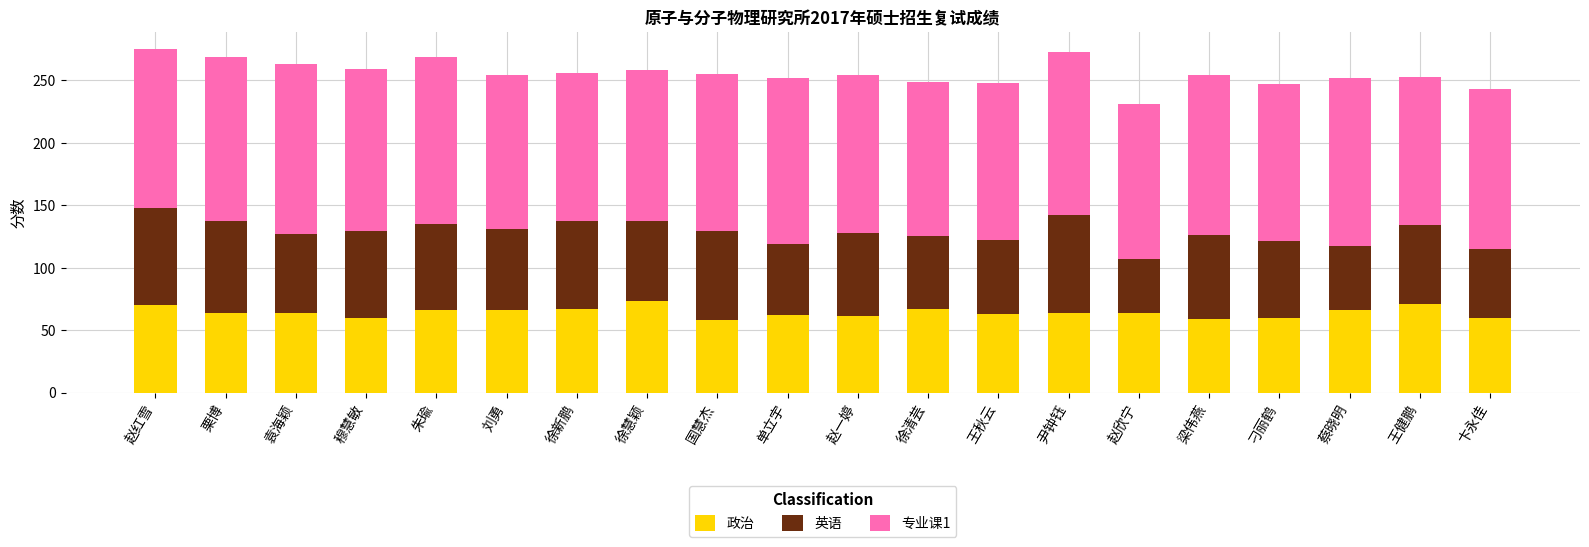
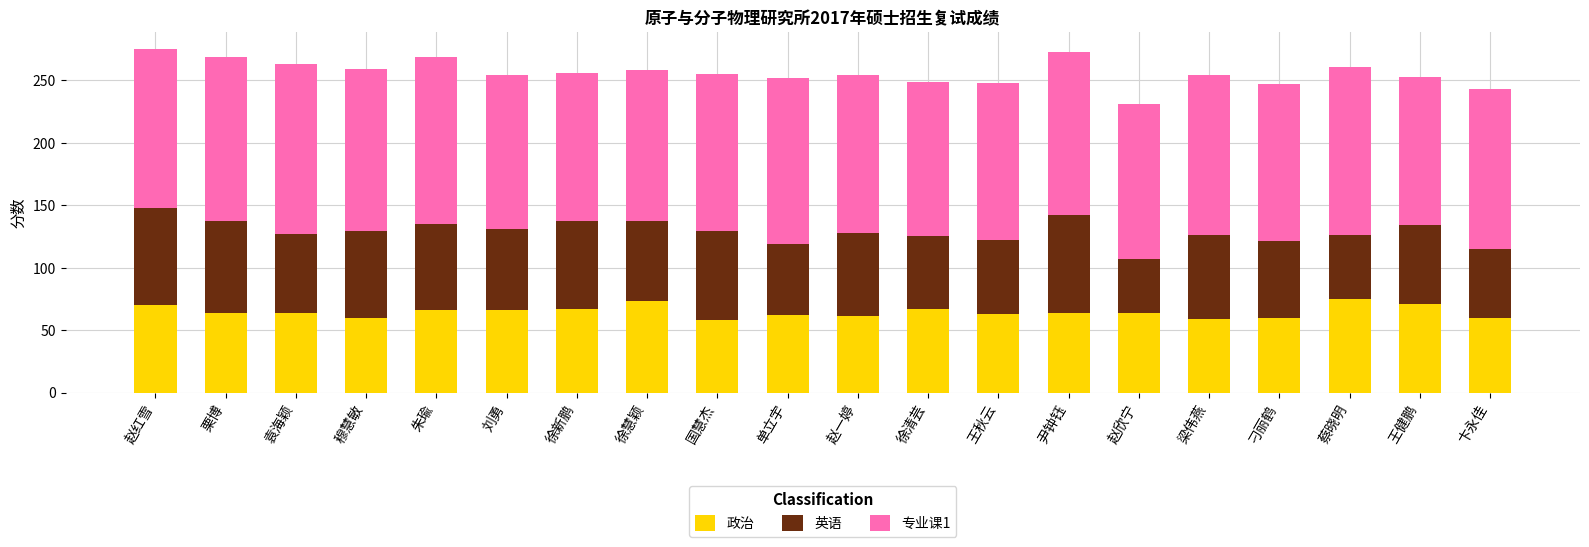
政治, 蔡晓明: 66 -> 75
